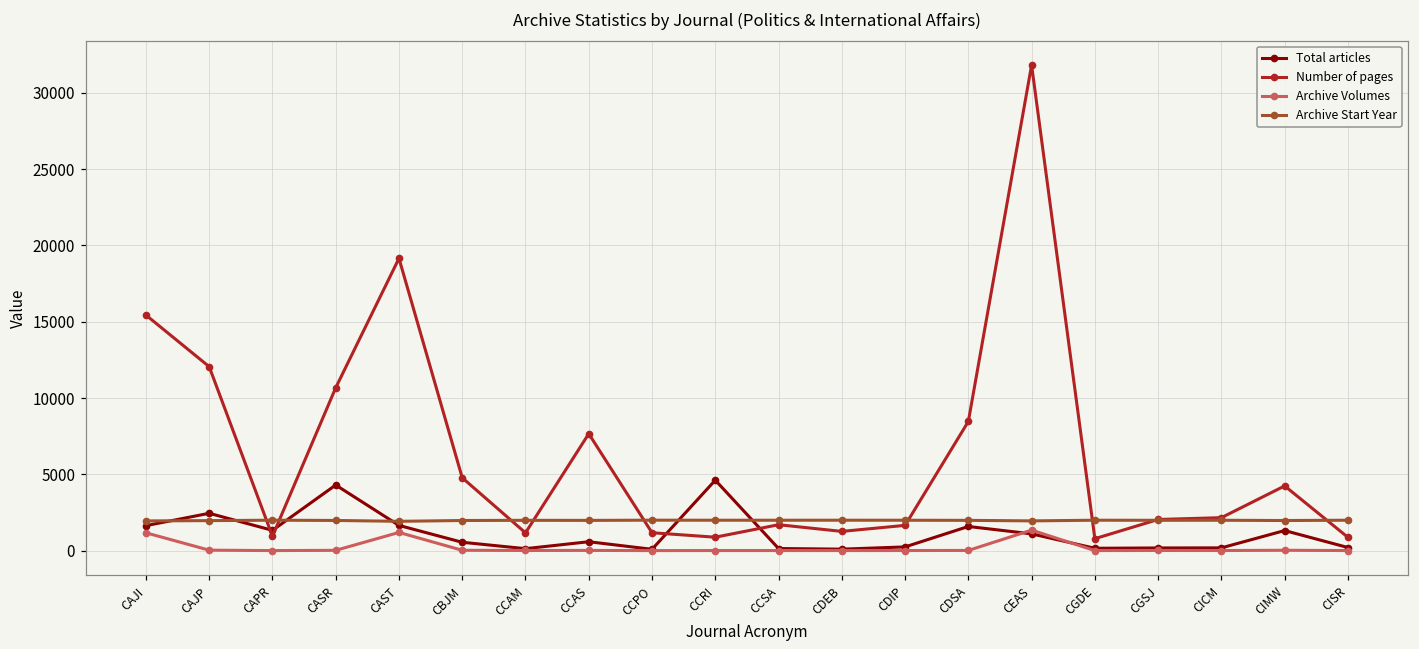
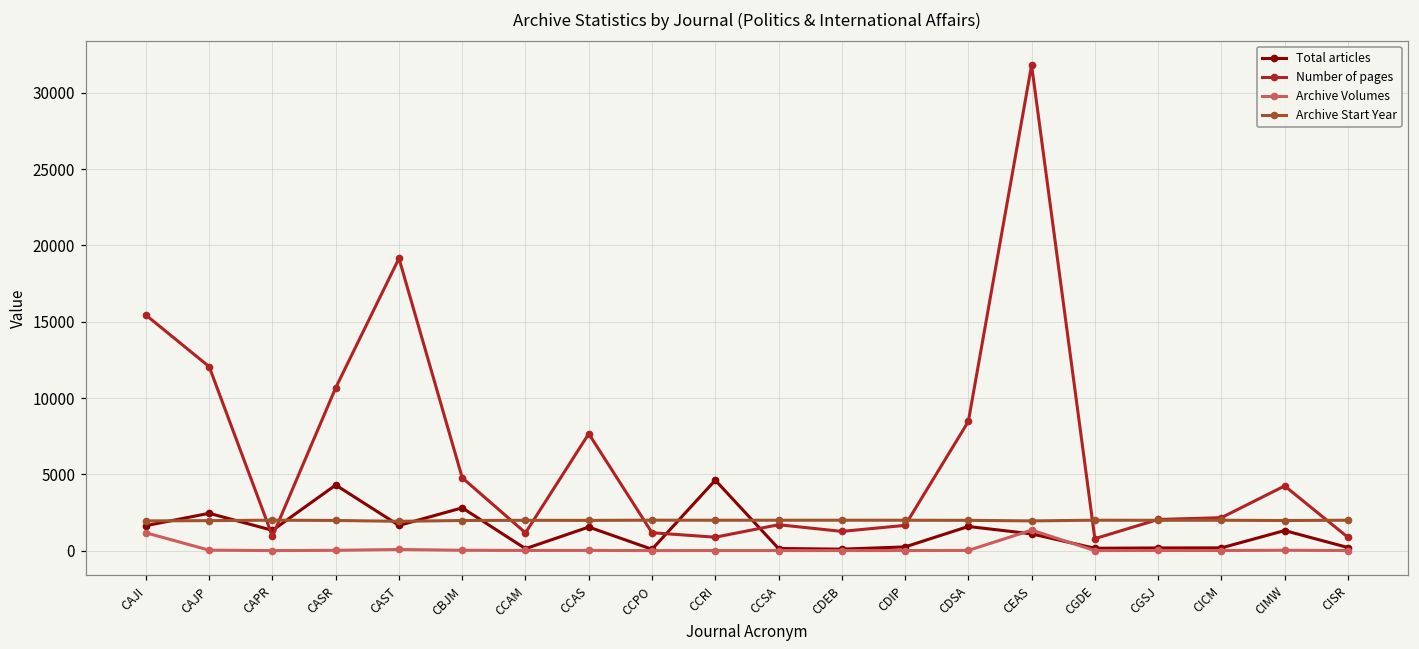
Archive Volumes, CAST: 1200 -> 100
Total articles, CBJM: 500 -> 2800
Total articles, CCAS: 600 -> 1500
